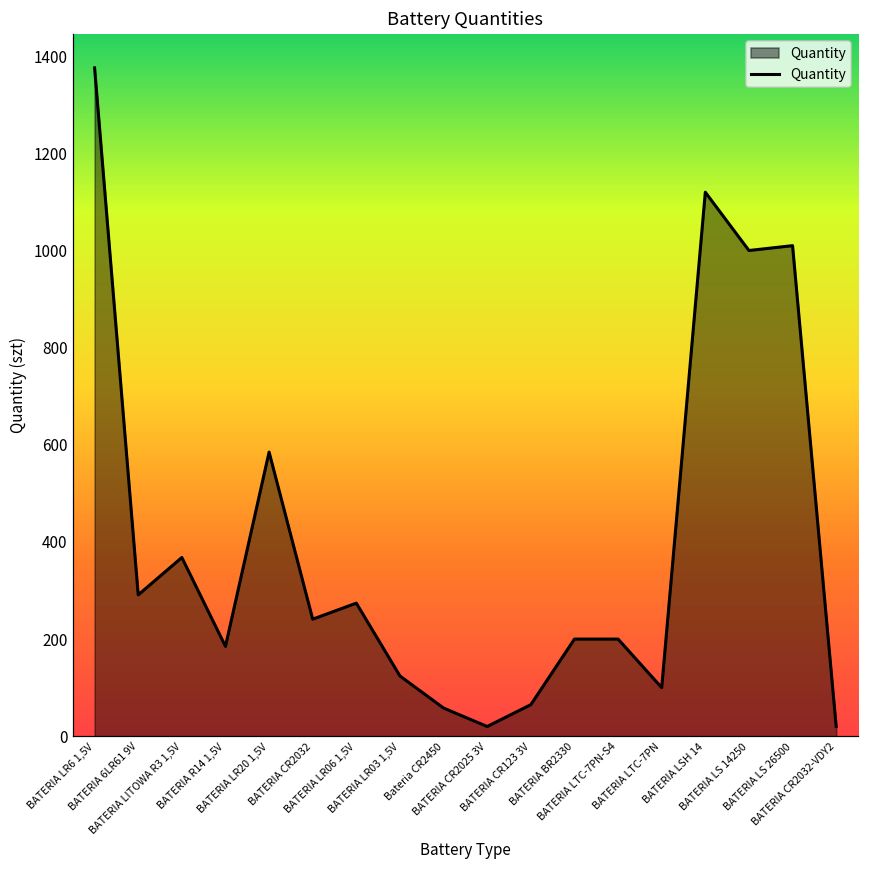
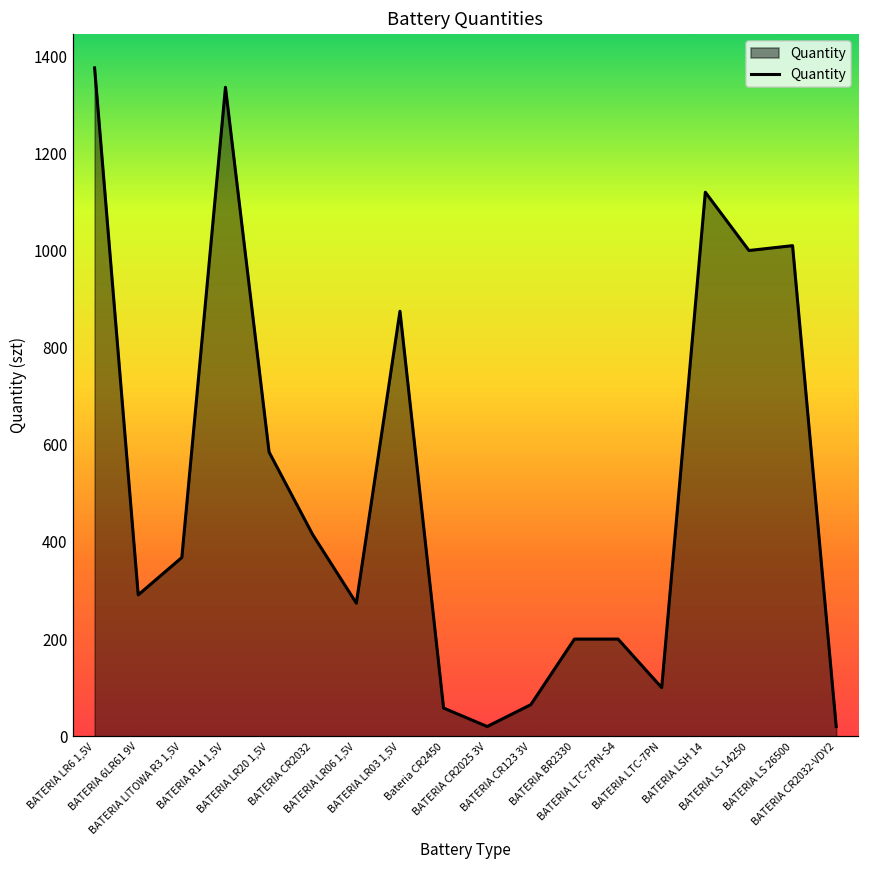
BATERIA R14 1,5V: 190 -> 1340
BATERIA CR2032: 240 -> 420
BATERIA LR03 1,5V: 120 -> 880
